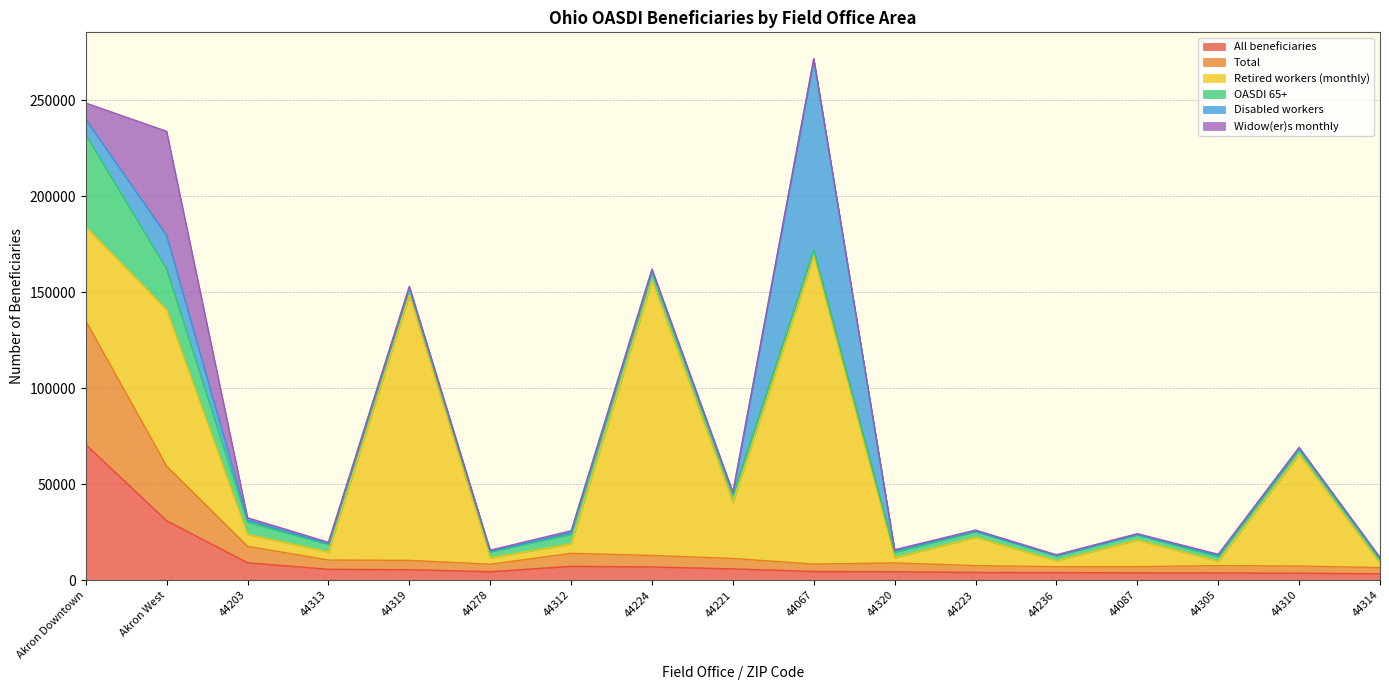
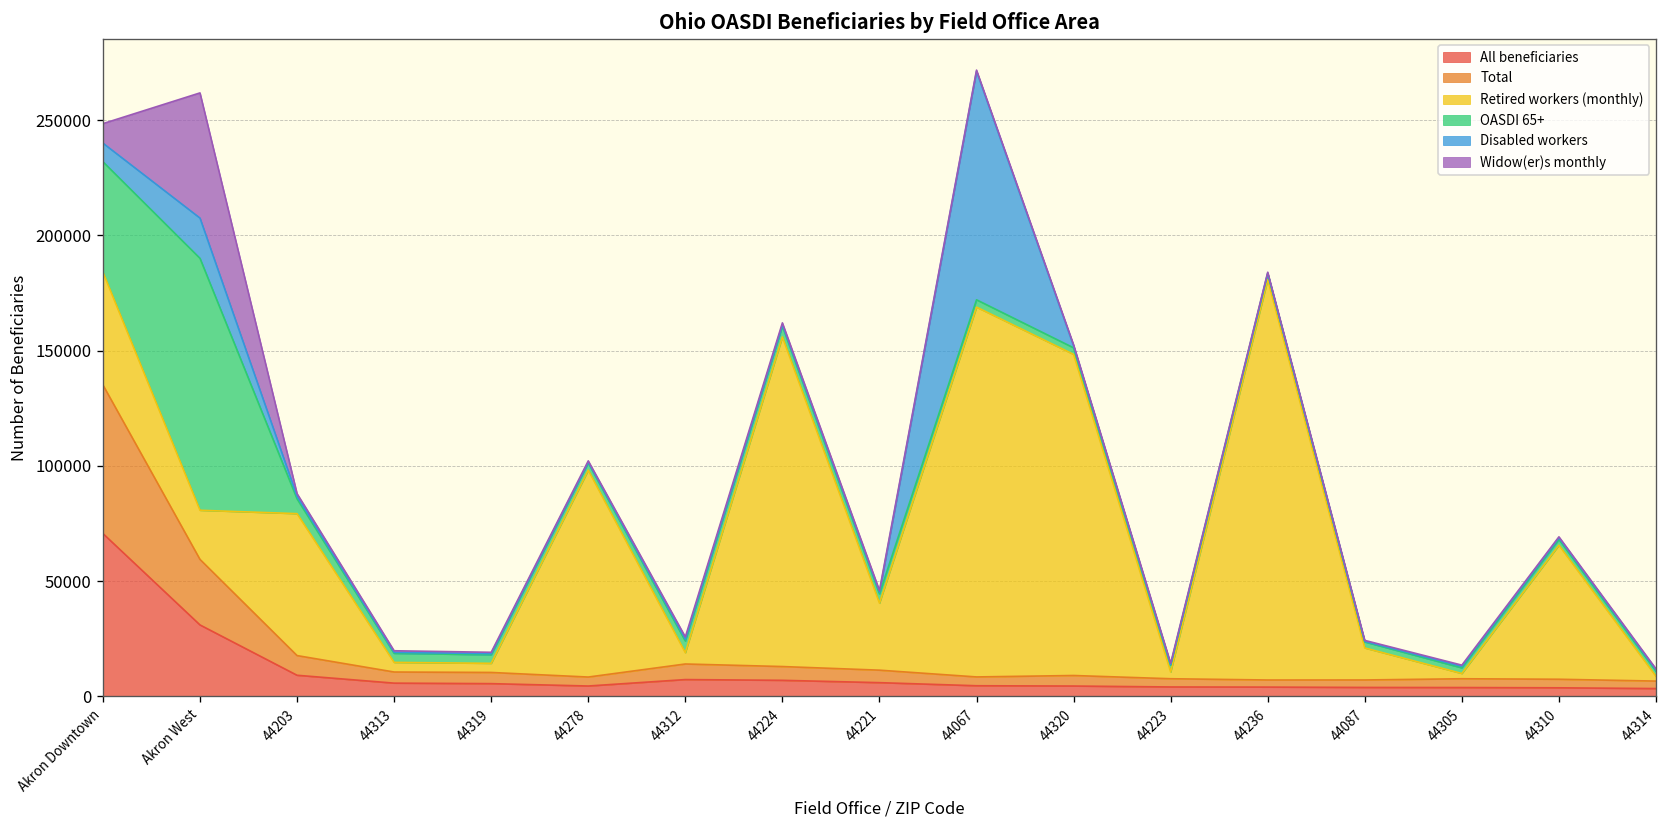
Retired workers (monthly), Akron West: 81000 -> 21000
OASDI 65+, Akron West: 21000 -> 109000
Retired workers (monthly), 44203: 6000 -> 62000
Retired workers (monthly), 44319: 138000 -> 4000
Retired workers (monthly), 44278: 3000 -> 90000
Retired workers (monthly), 44320: 3000 -> 139000
Retired workers (monthly), 44223: 15000 -> 3000
Retired workers (monthly), 44236: 3000 -> 174000
